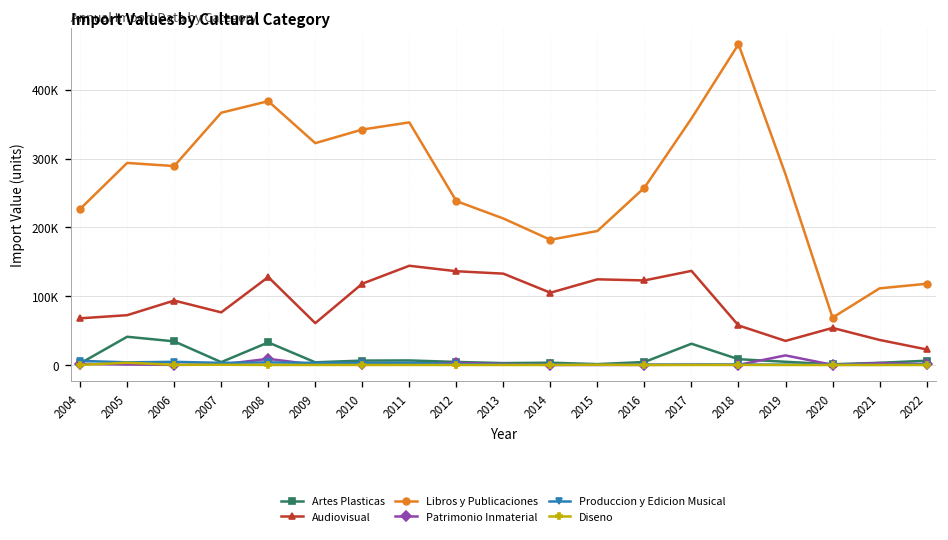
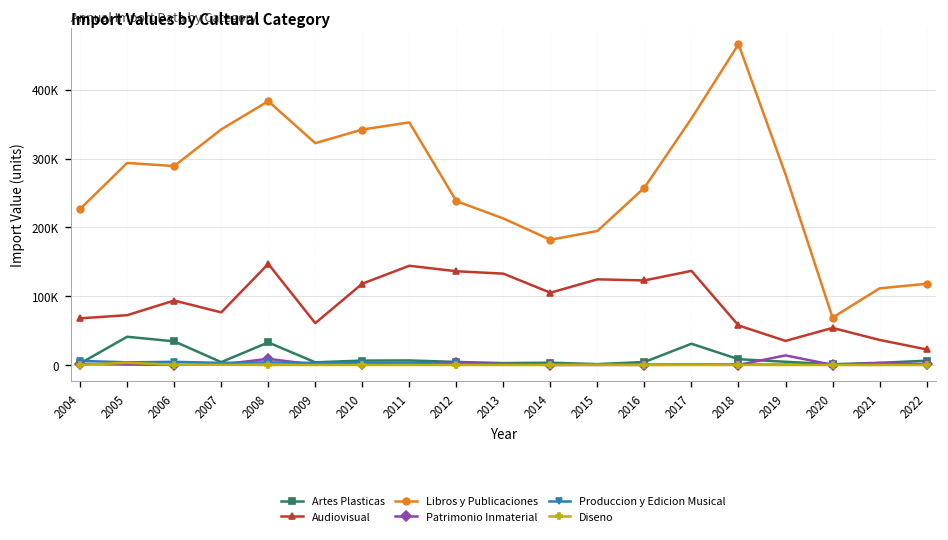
Libros y Publicaciones, 2007: 370000 -> 340000
Audiovisual, 2008: 130000 -> 150000
